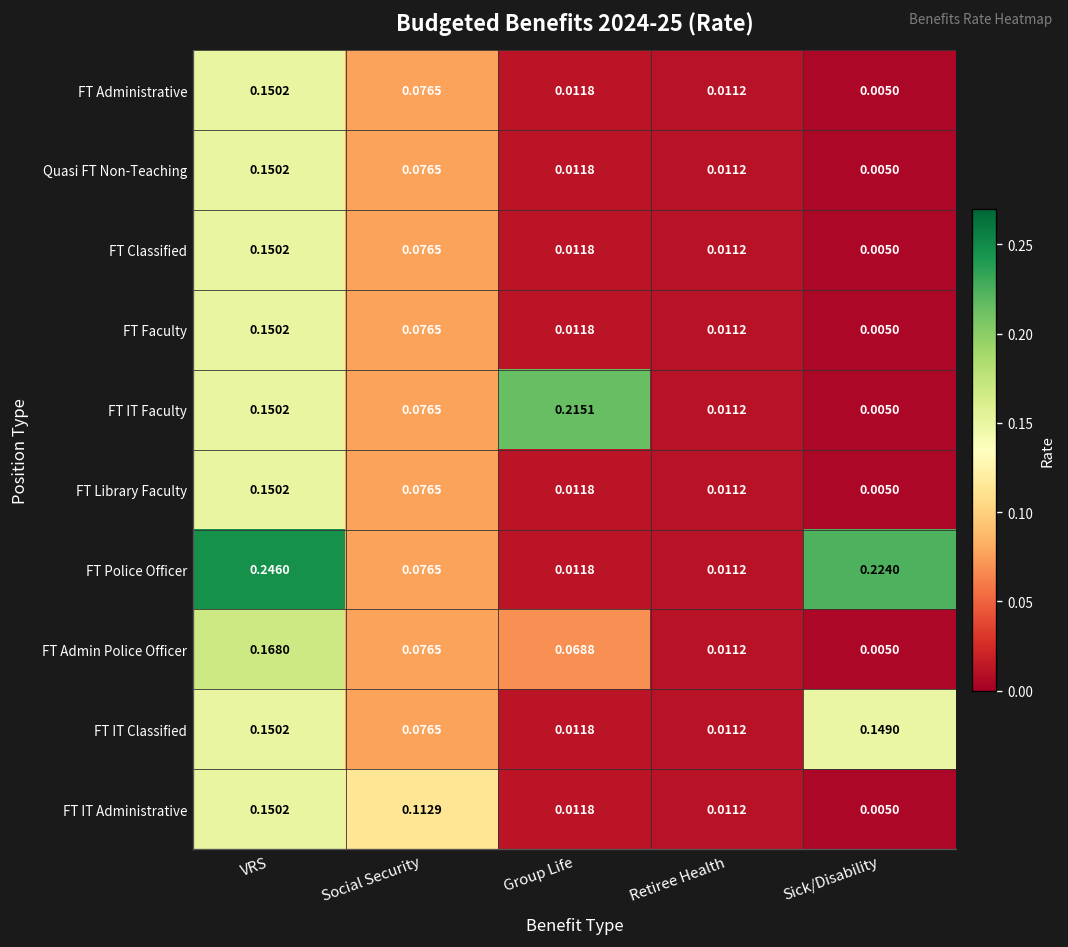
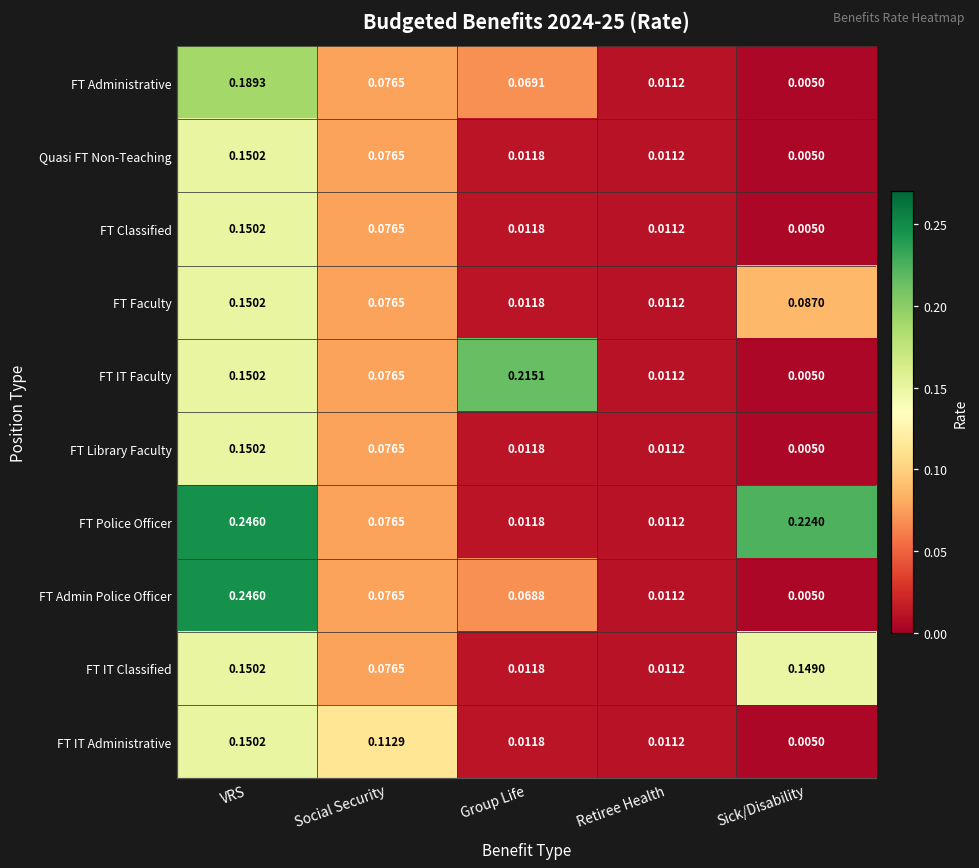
FT Administrative, VRS: 0.1502 -> 0.1893
FT Administrative, Group Life: 0.0118 -> 0.0691
FT Faculty, Sick/Disability: 0.0050 -> 0.0870
FT Admin Police Officer, VRS: 0.1680 -> 0.2460
